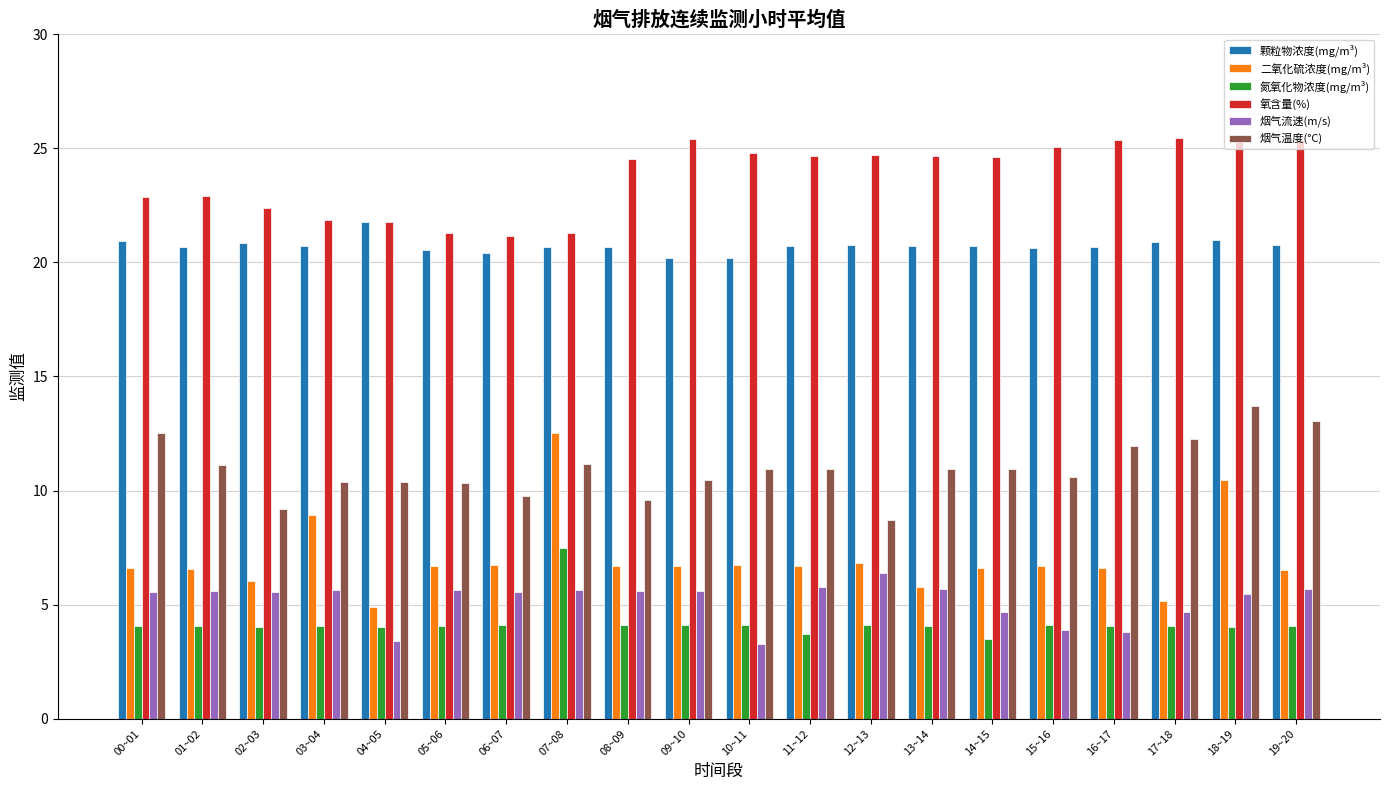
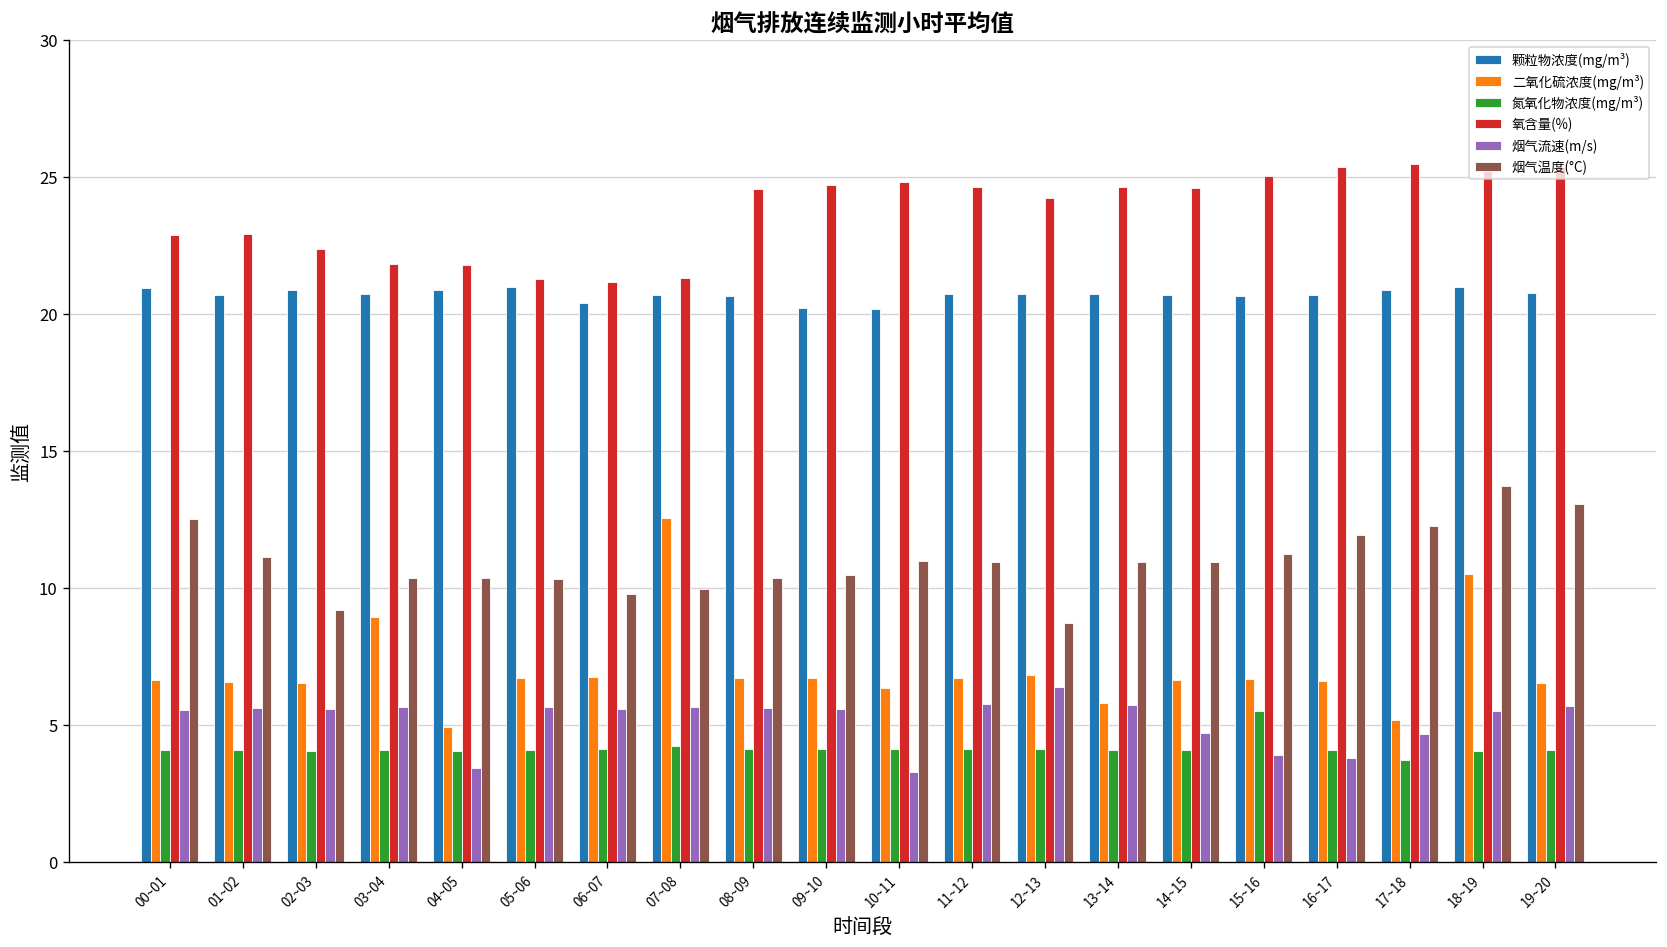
二氧化硫浓度(mg/m³), 02~03: 6.1 -> 6.5
颗粒物浓度(mg/m³), 04~05: 21.8 -> 20.9
颗粒物浓度(mg/m³), 05~06: 20.6 -> 21.0
氮氧化物浓度(mg/m³), 07~08: 7.5 -> 4.2
烟气温度(°C), 07~08: 11.2 -> 9.9
烟气温度(°C), 08~09: 9.6 -> 10.3
氧含量(%), 09~10: 25.4 -> 24.7
二氧化硫浓度(mg/m³), 10~11: 6.7 -> 6.3
氮氧化物浓度(mg/m³), 11~12: 3.7 -> 4.1
氧含量(%), 12~13: 24.7 -> 24.2
氮氧化物浓度(mg/m³), 14~15: 3.5 -> 4.1
氮氧化物浓度(mg/m³), 15~16: 4.1 -> 5.5
烟气温度(°C), 15~16: 10.6 -> 11.2
氮氧化物浓度(mg/m³), 17~18: 4.1 -> 3.7
